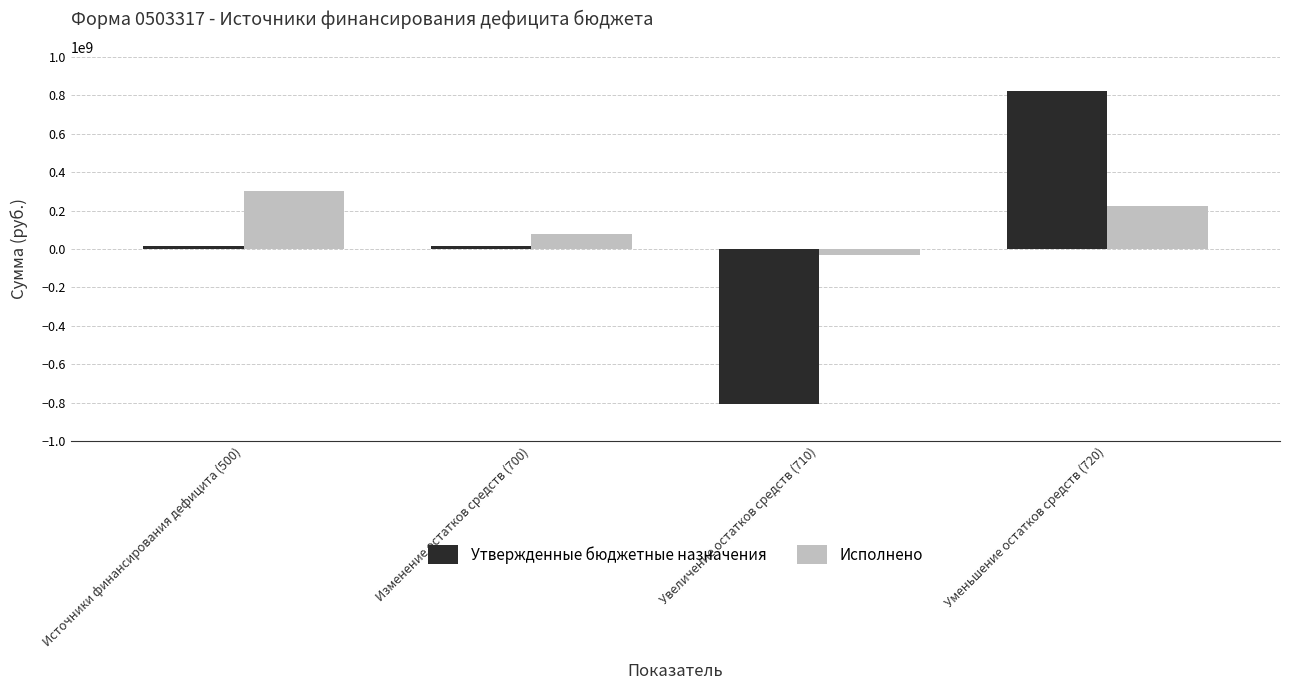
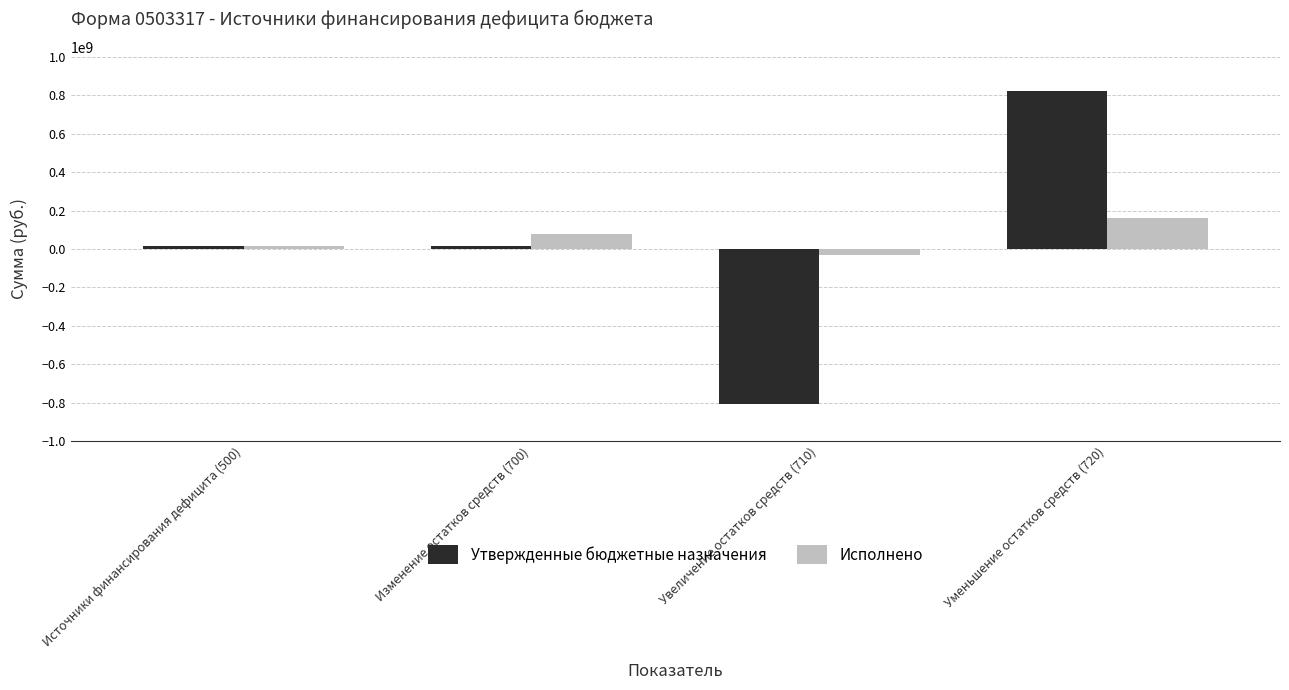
Исполнено, Источники финансирования дефицита (500): 300000000 -> 20000000
Исполнено, Уменьшение остатков средств (720): 230000000 -> 160000000
